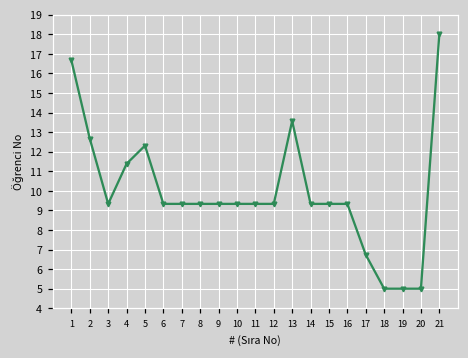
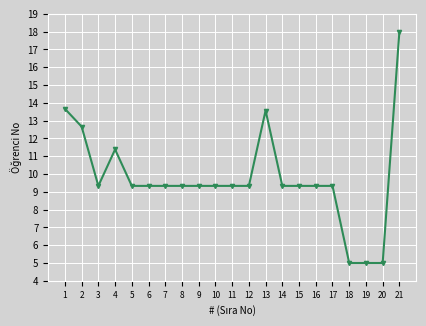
1: 16.7 -> 13.7
5: 12.3 -> 9.3
17: 6.7 -> 9.3
